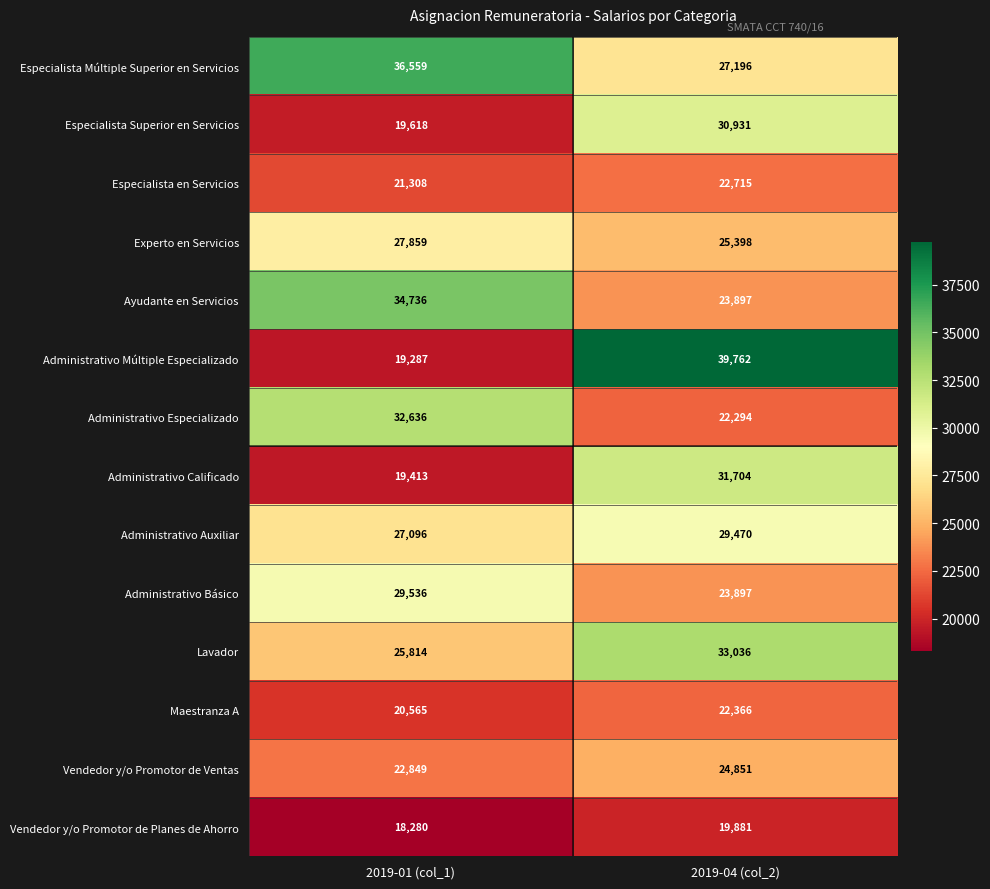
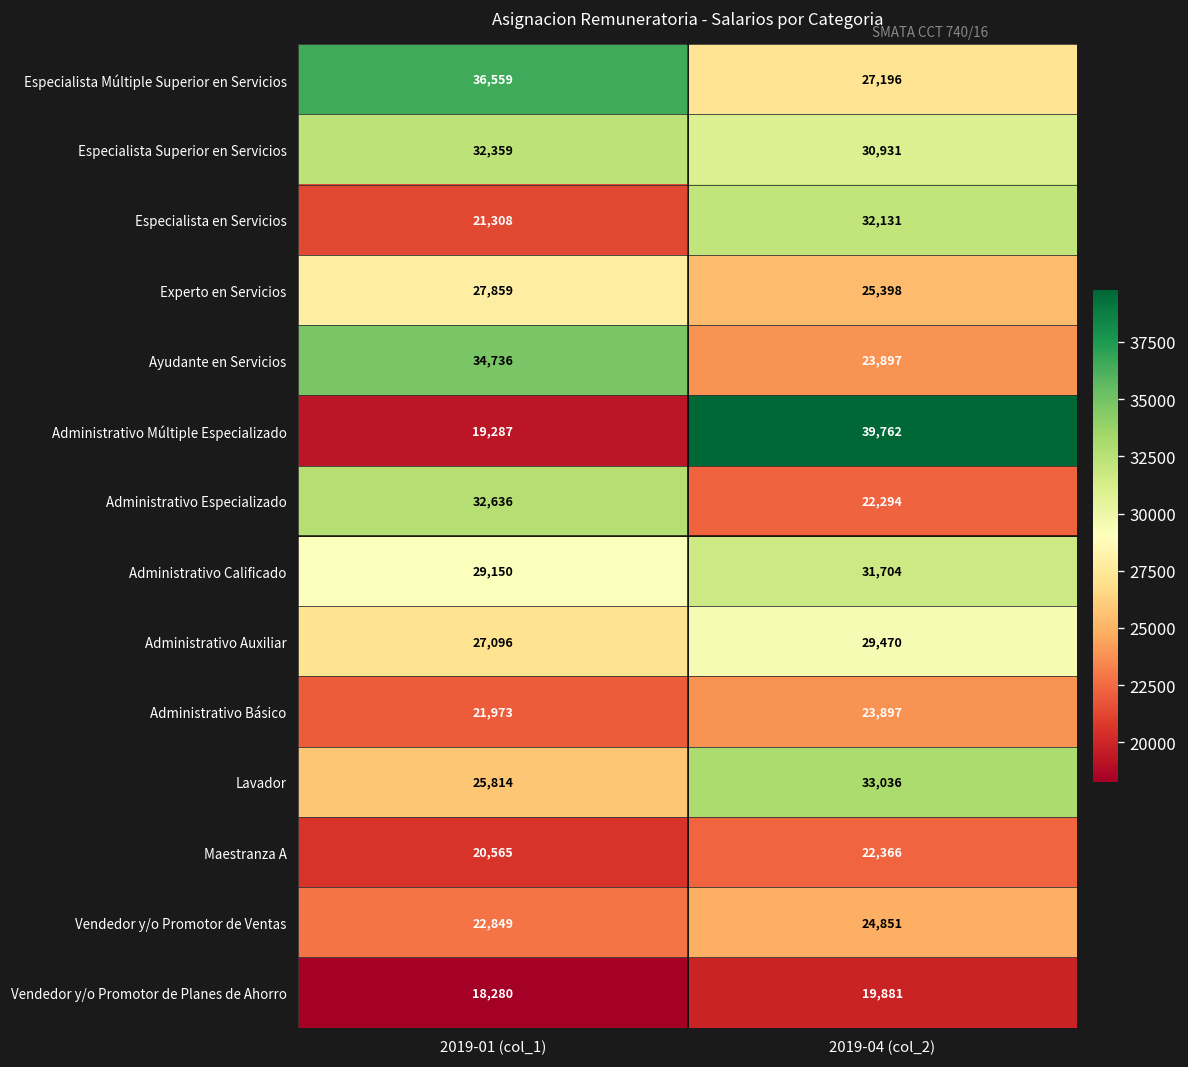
Especialista Superior en Servicios, 2019-01 (col_1): 19,618 -> 32,359
Especialista en Servicios, 2019-04 (col_2): 22,715 -> 32,131
Administrativo Calificado, 2019-01 (col_1): 19,413 -> 29,150
Administrativo Básico, 2019-01 (col_1): 29,536 -> 21,973
